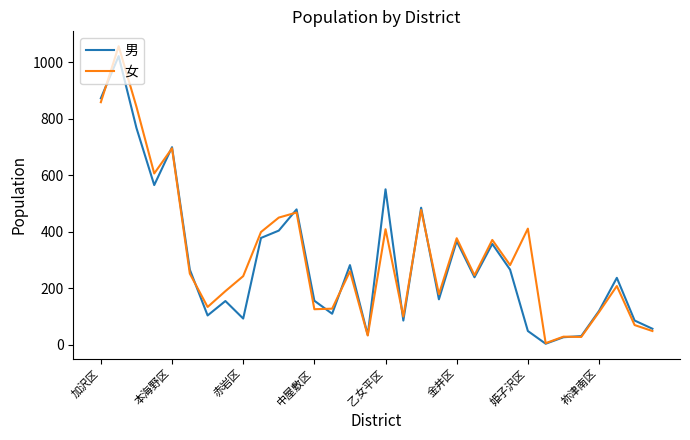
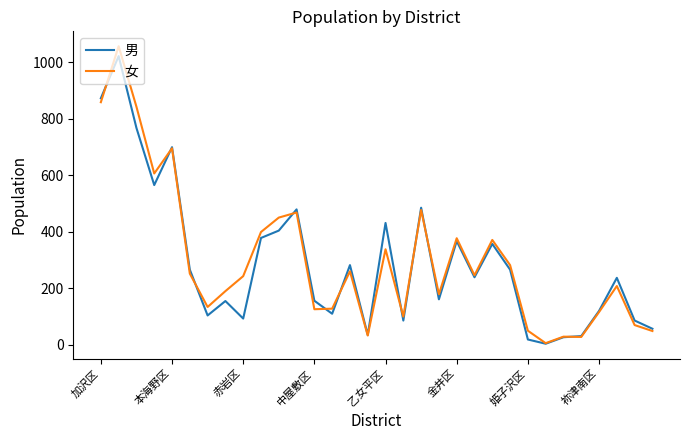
男, 乙女平区: 550 -> 430
女, 乙女平区: 410 -> 340
男, 姫子沢区: 50 -> 20
女, 姫子沢区: 410 -> 50
